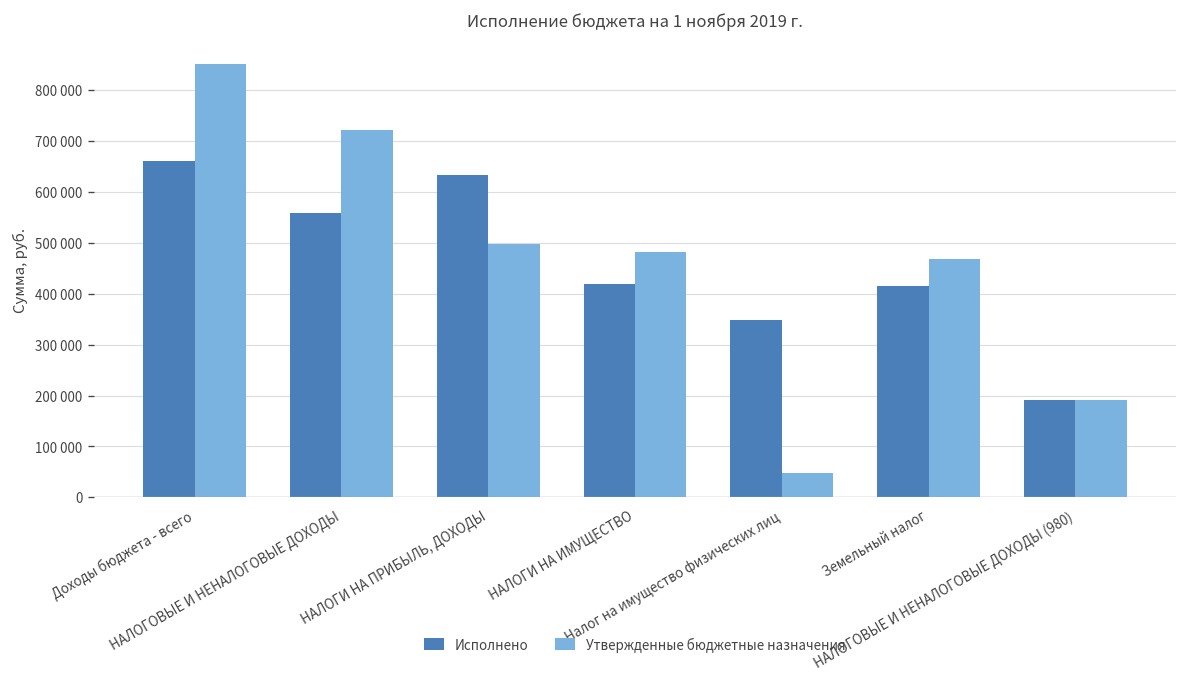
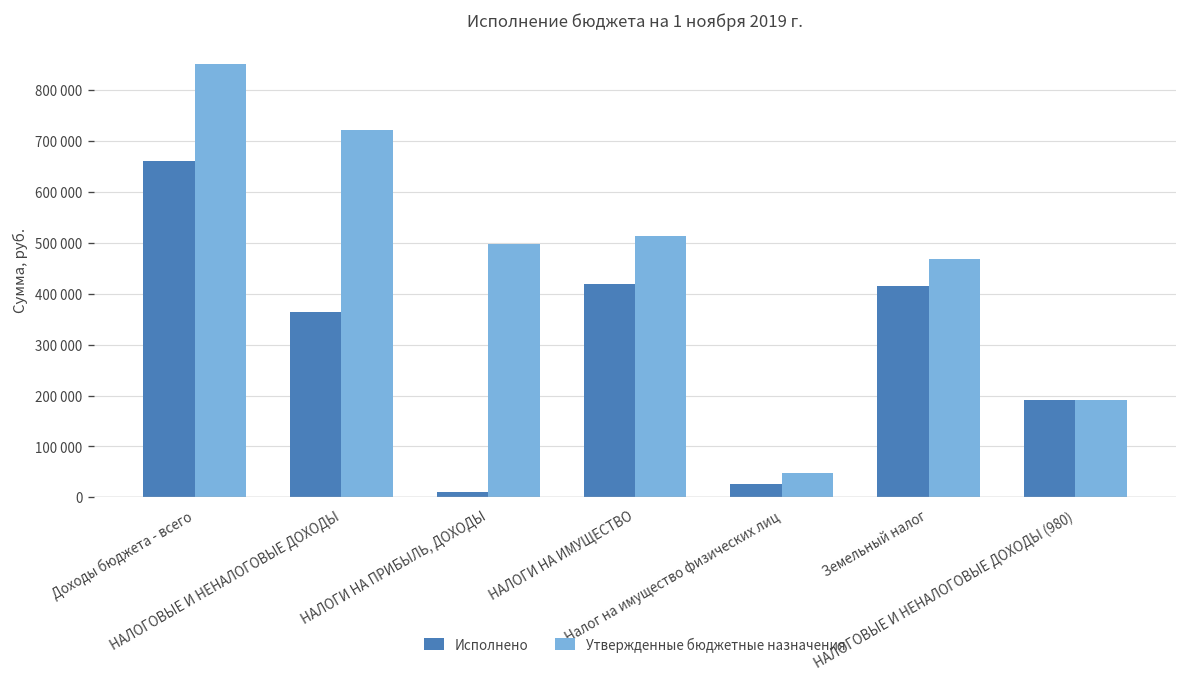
Исполнено, НАЛОГОВЫЕ И НЕНАЛОГОВЫЕ ДОХОДЫ: 560000 -> 360000
Исполнено, НАЛОГИ НА ПРИБЫЛЬ, ДОХОДЫ: 630000 -> 10000
Утвержденные бюджетные назначения, НАЛОГИ НА ИМУЩЕСТВО: 480000 -> 510000
Исполнено, Налог на имущество физических лиц: 350000 -> 30000
